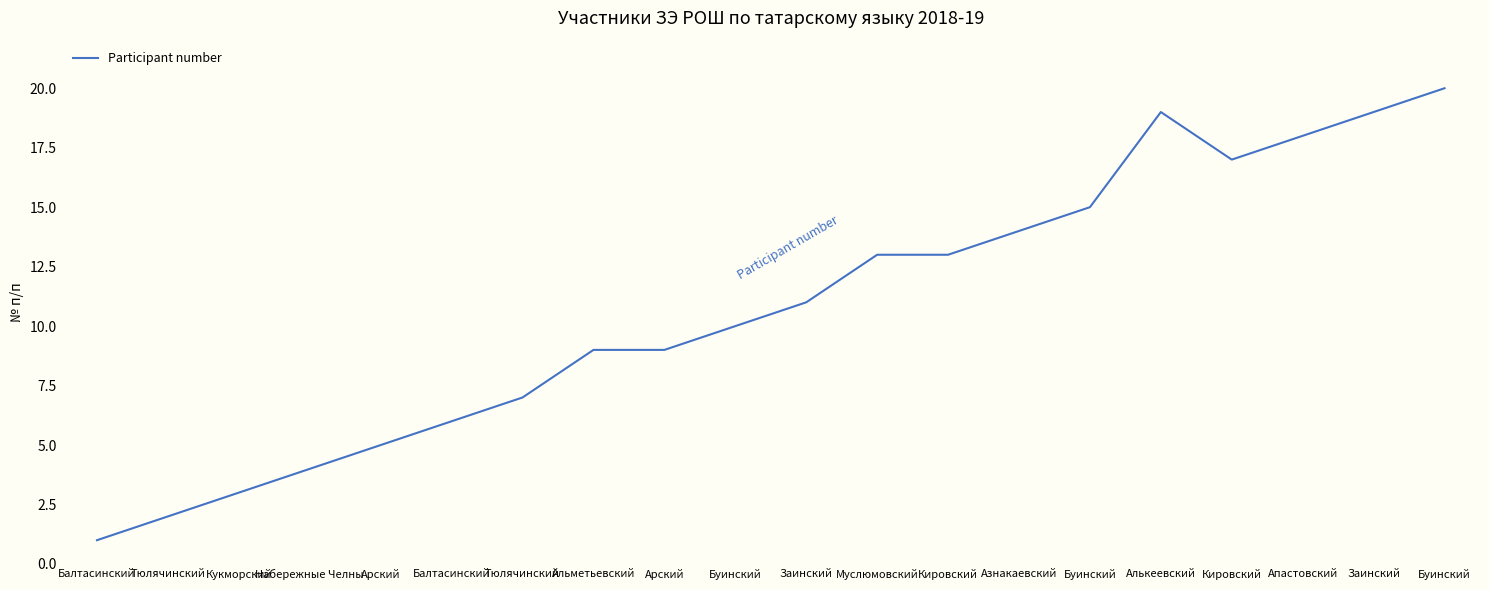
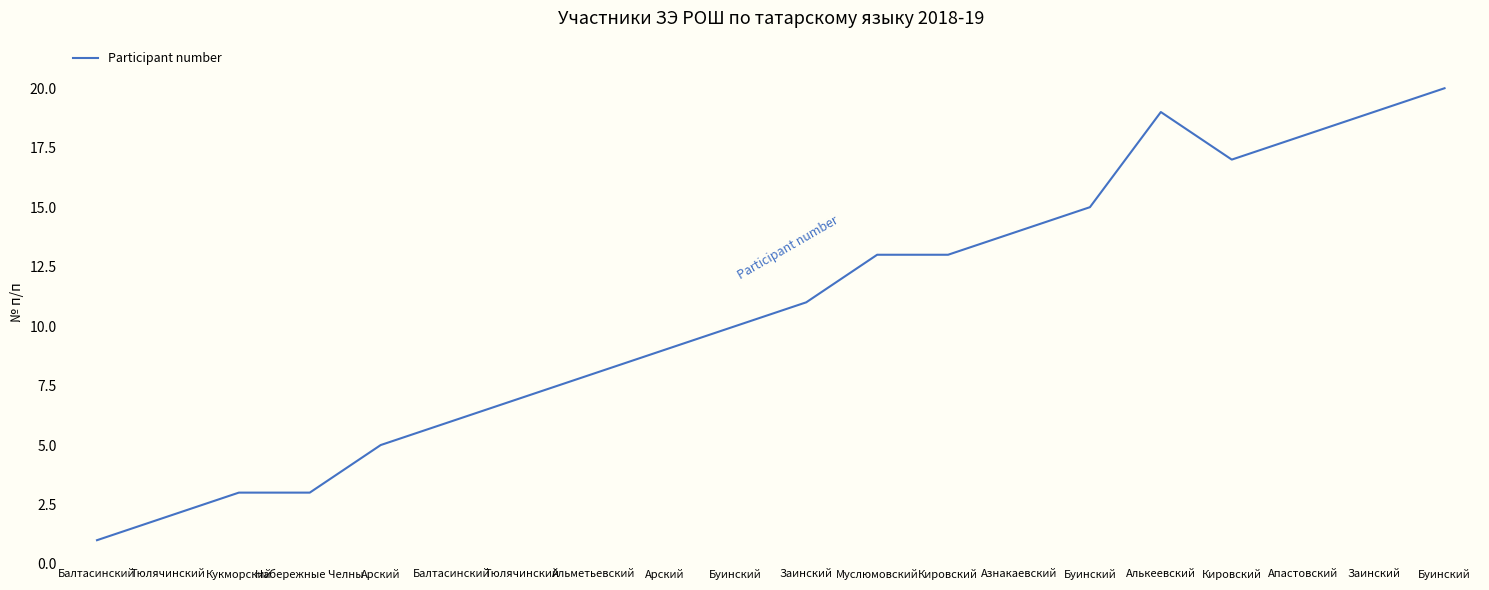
Набережные Челны: 4 -> 3
Альметьевский: 9 -> 8
